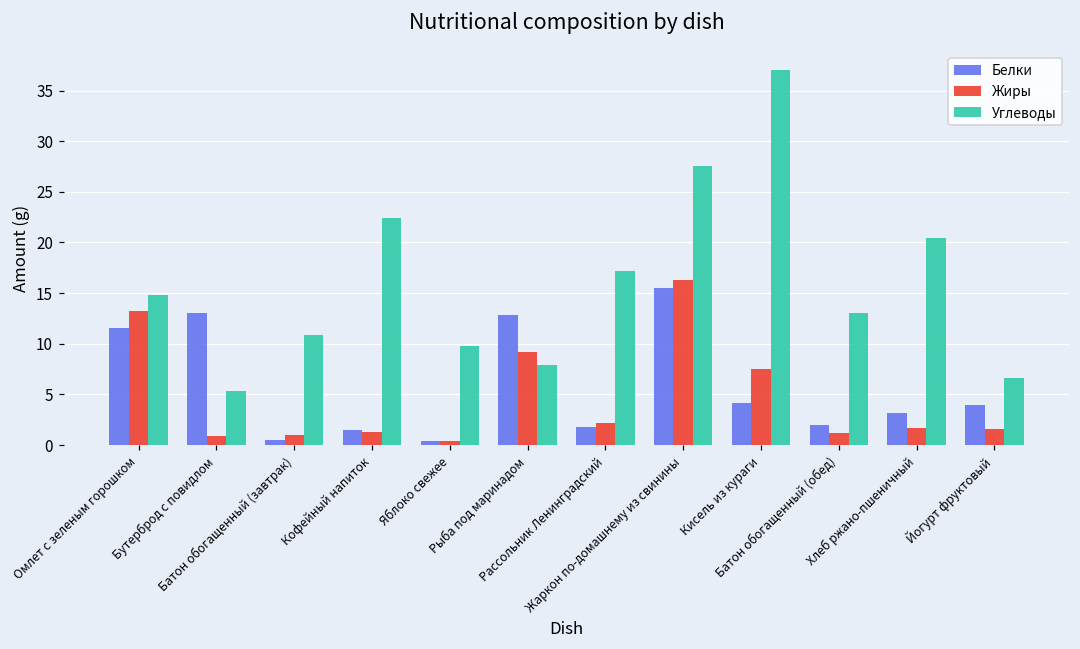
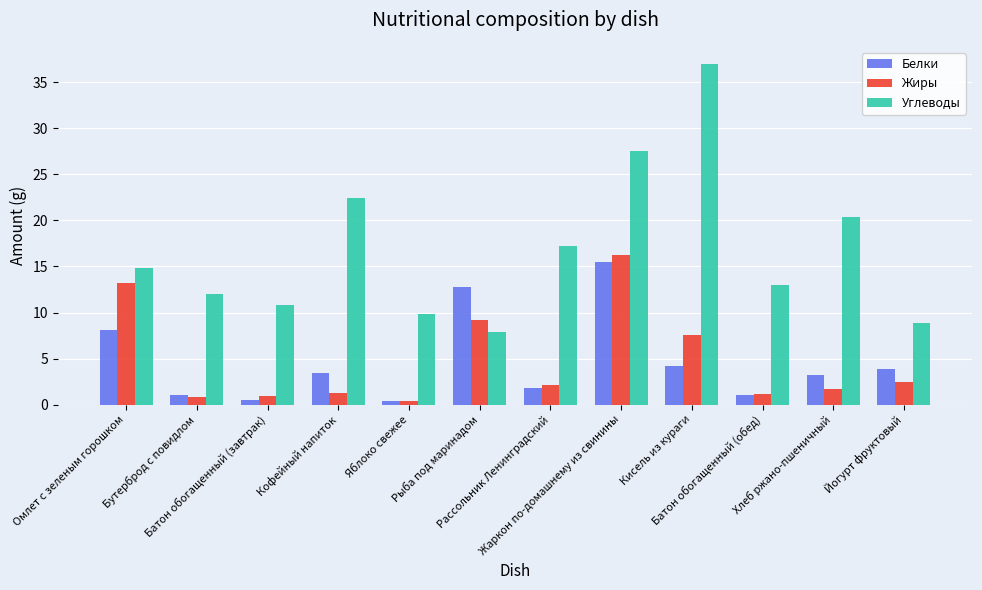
Белки, Омлет с зеленым горошком: 12 -> 8
Белки, Бутерброд с повидлом: 13 -> 1
Углеводы, Бутерброд с повидлом: 5 -> 12
Белки, Кофейный напиток: 2 -> 3
Белки, Батон обогащенный (обед): 2 -> 1
Жиры, Йогурт фруктовый: 2 -> 3
Углеводы, Йогурт фруктовый: 7 -> 9
